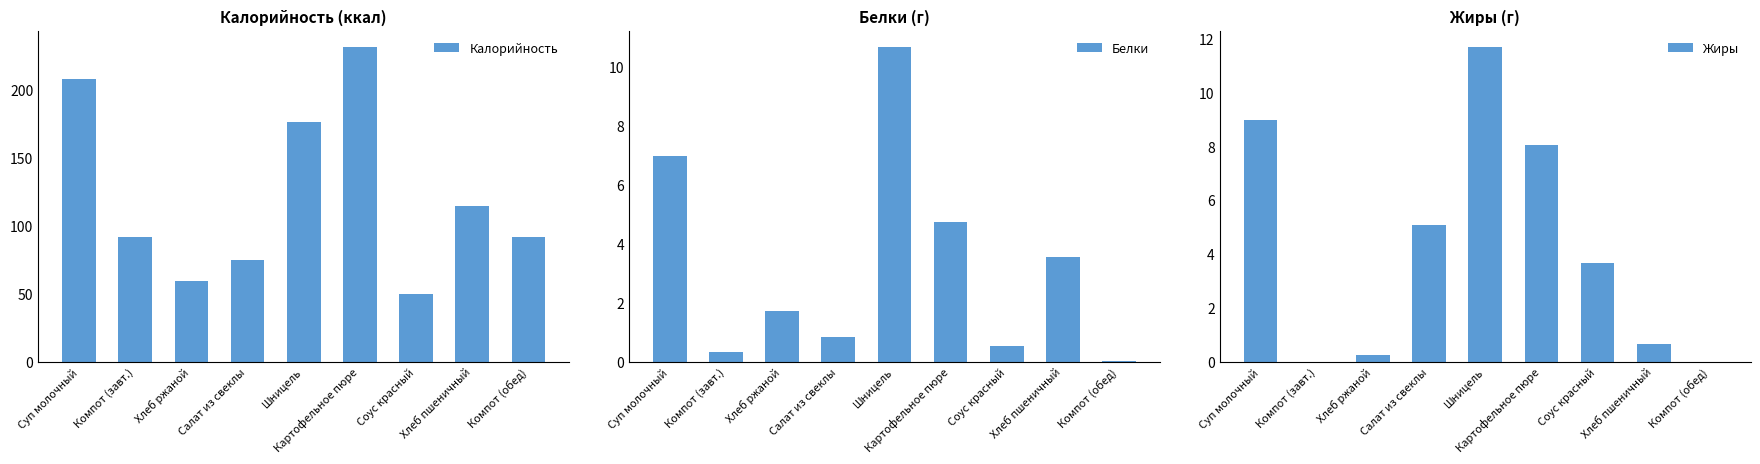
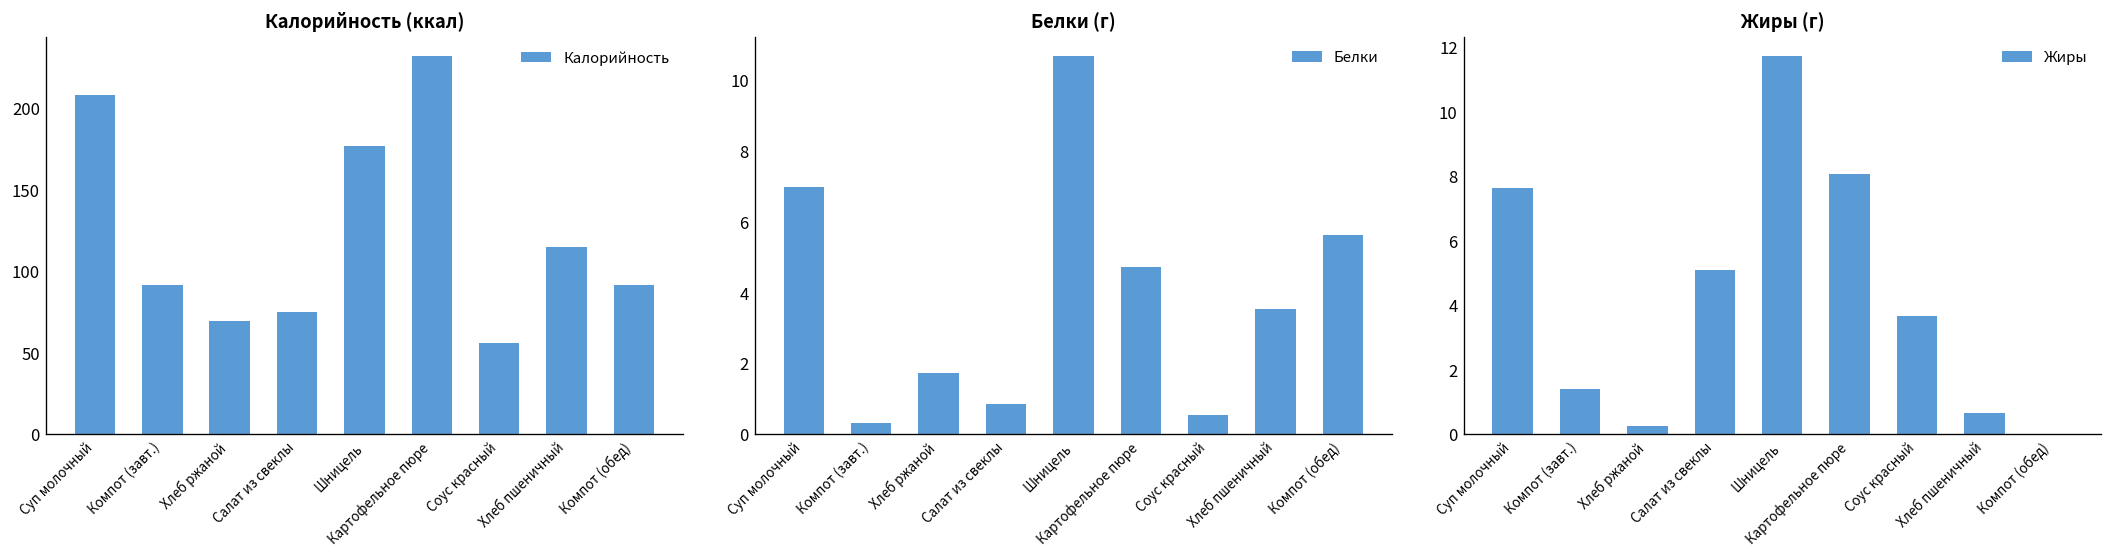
Калорийность (ккал), Хлеб ржаной: 59 -> 70
Калорийность (ккал), Соус красный: 50 -> 56
Белки (г), Компот (обед): 0.0 -> 5.6
Жиры (г), Суп молочный: 9.0 -> 7.7
Жиры (г), Компот (завт.): 0.0 -> 1.4
